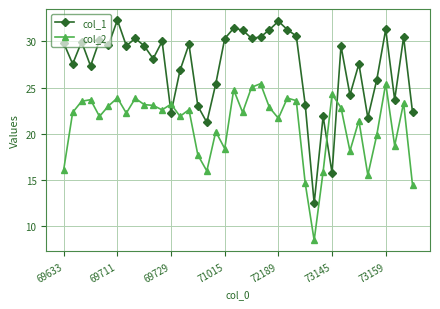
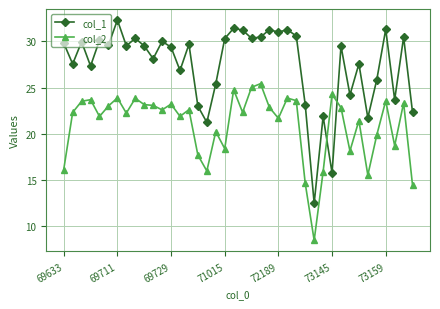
col_1, 69729: 22 -> 29
col_1, 72189: 32 -> 31
col_2, 73159: 25 -> 24
